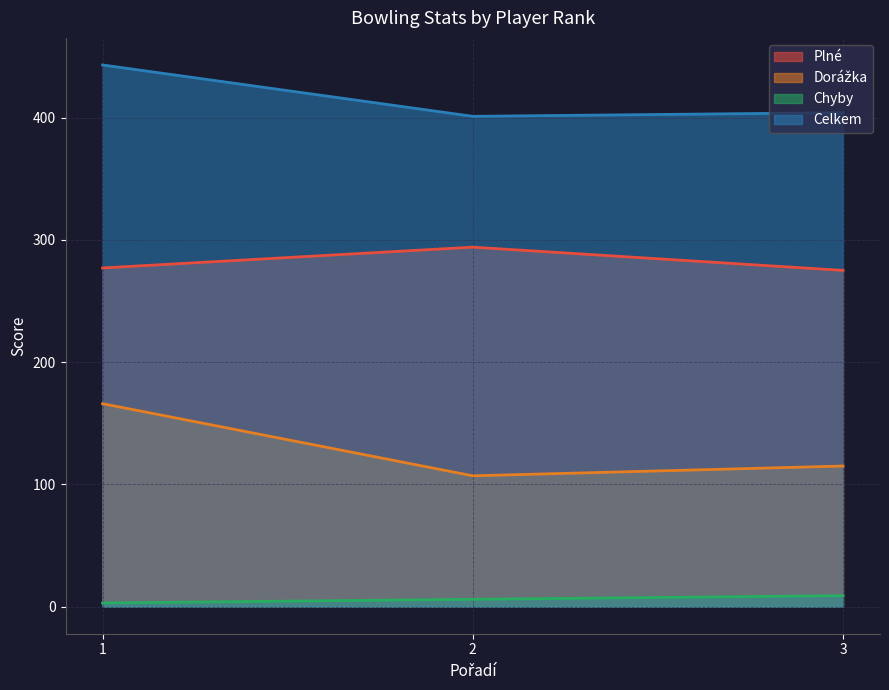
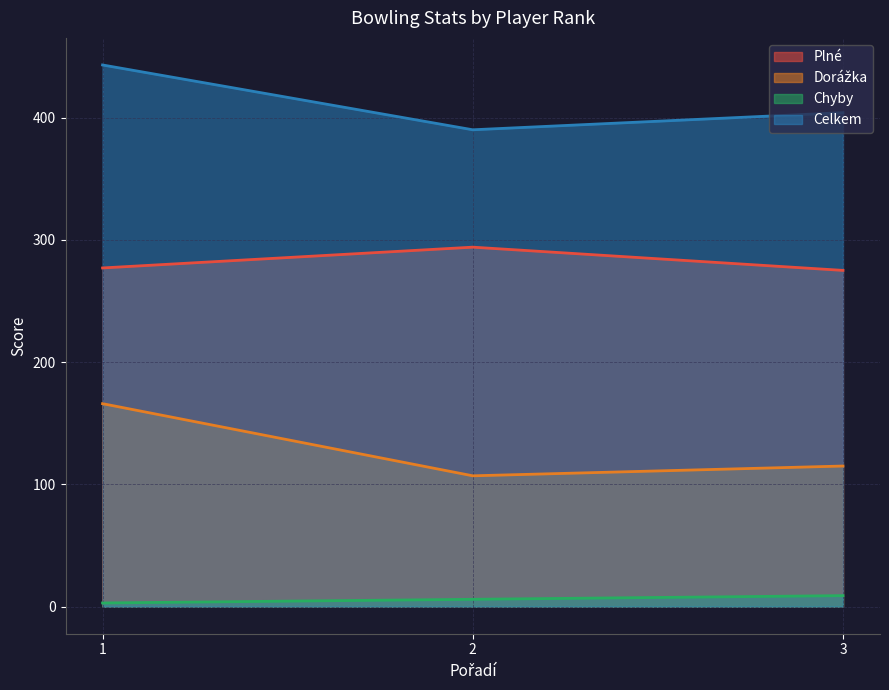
Celkem, 2: 401 -> 390
